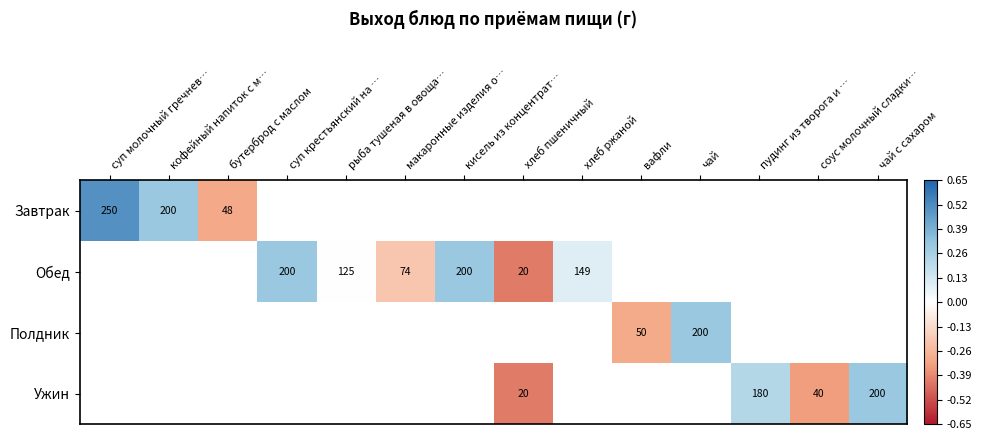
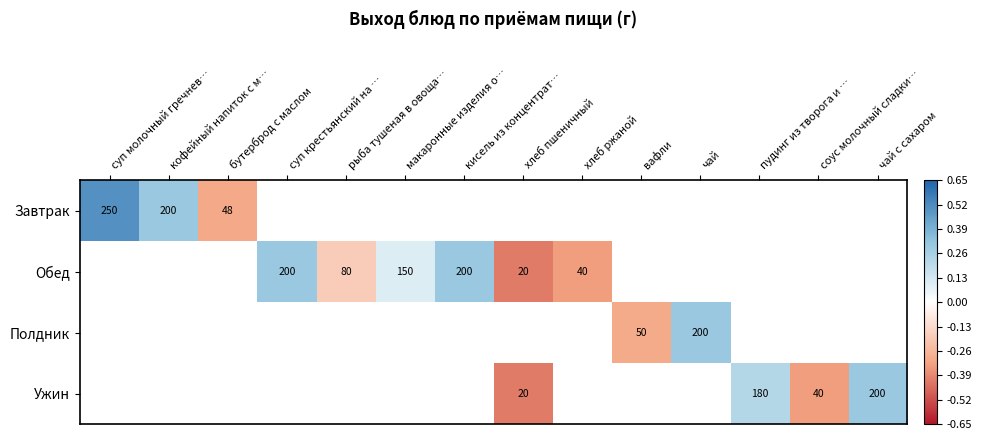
Обед, рыба тушеная в овоща…: 125 -> 80
Обед, макаронные изделия о…: 74 -> 150
Обед, хлеб ржаной: 149 -> 40
